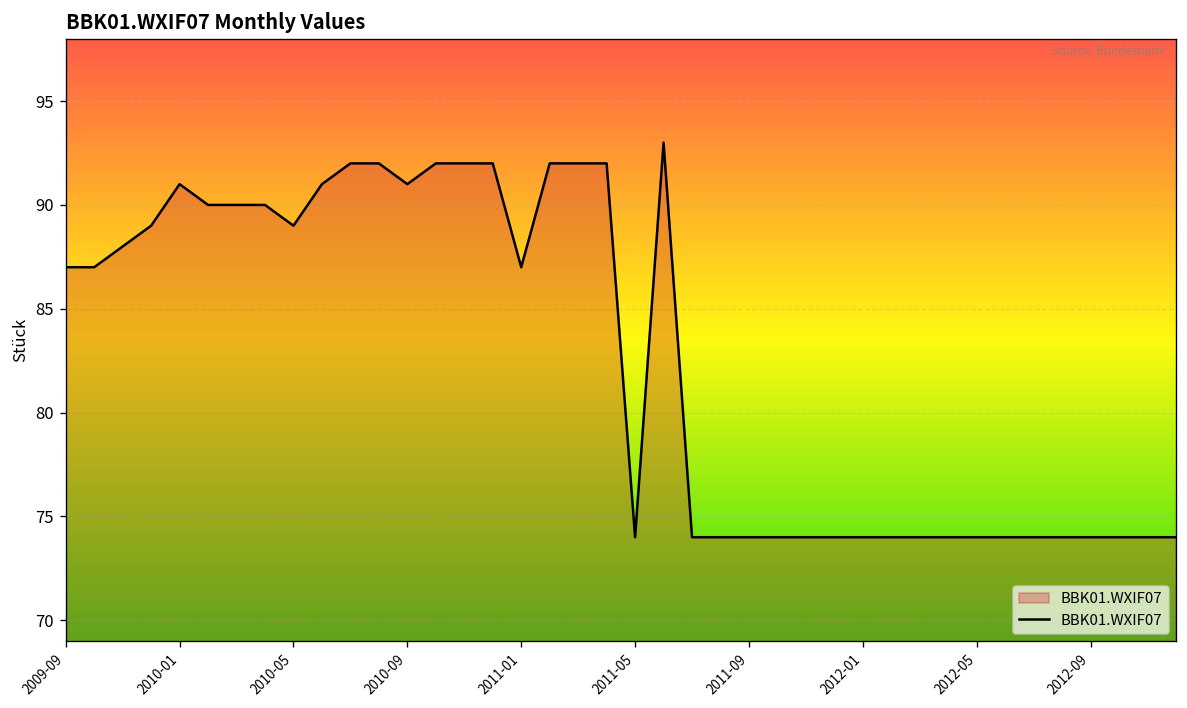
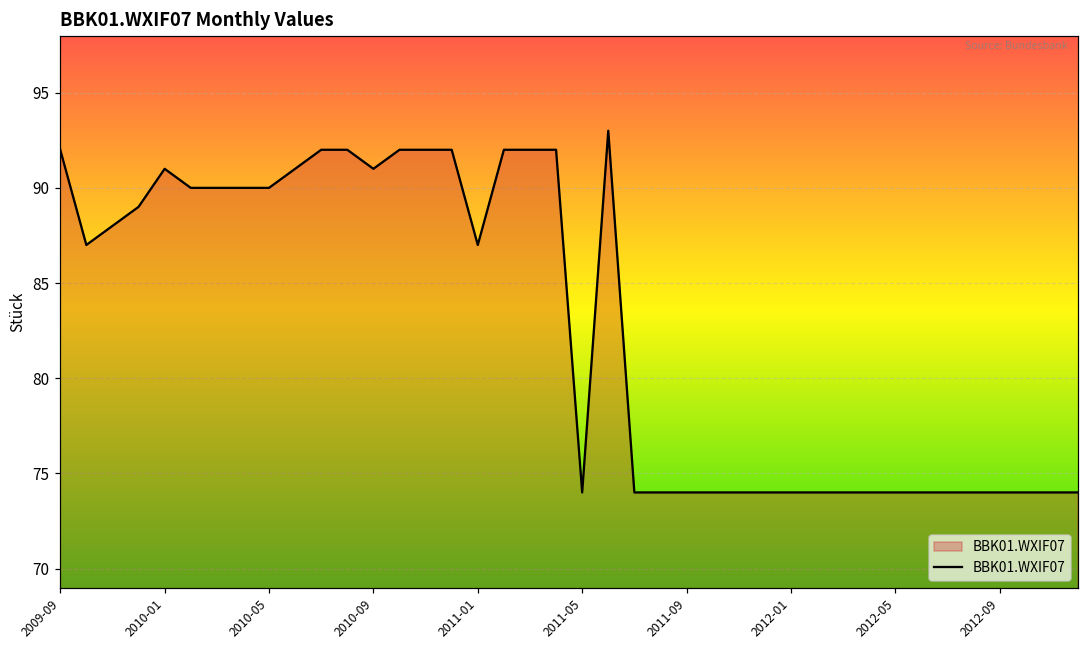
2009-09: 87 -> 92
2010-05: 89 -> 90
